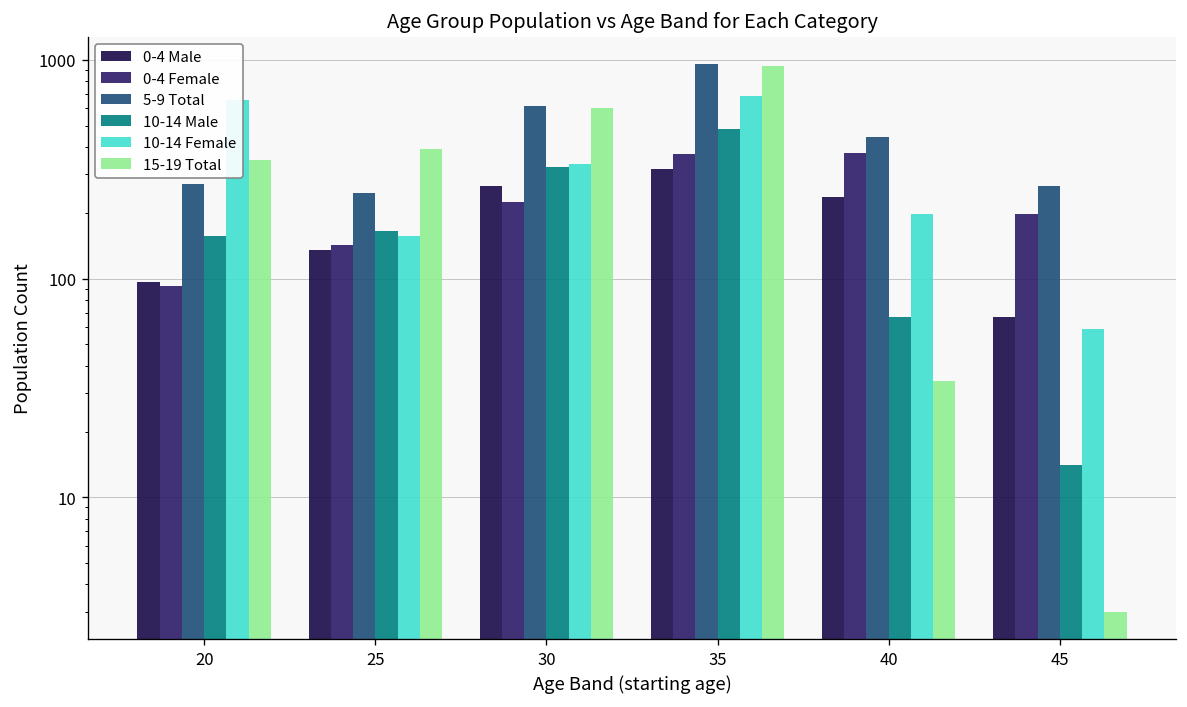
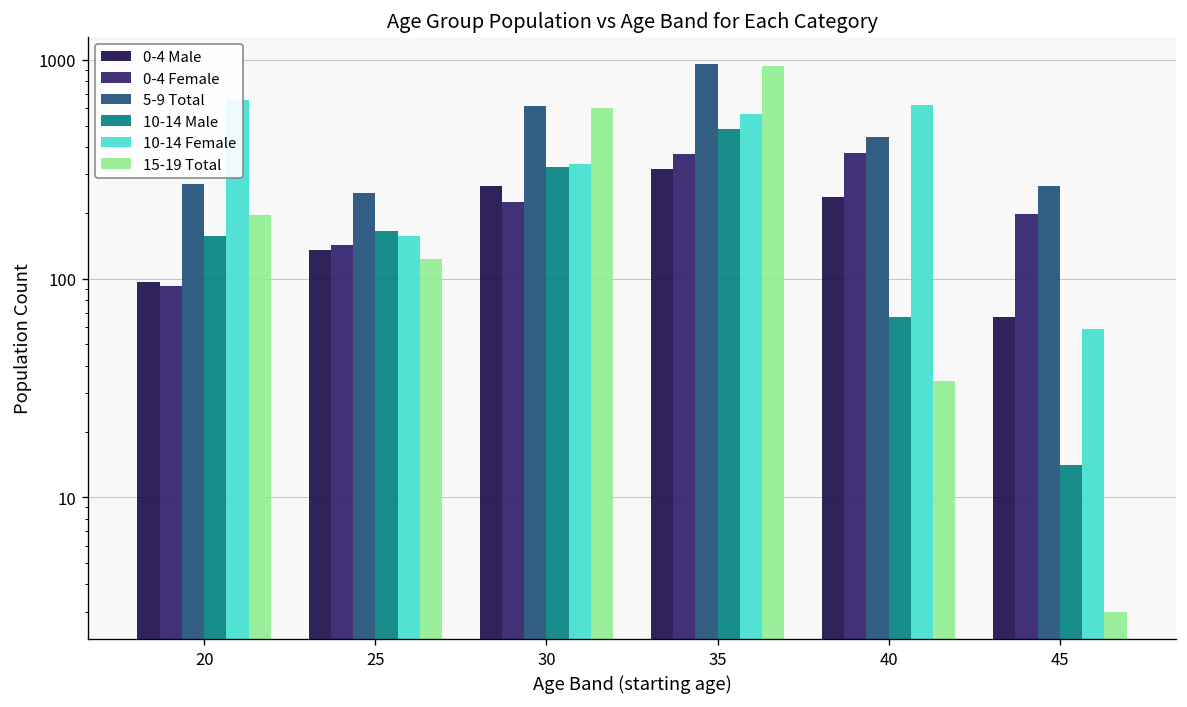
15-19 Total, 20: 350 -> 200
15-19 Total, 25: 390 -> 120
10-14 Female, 35: 680 -> 560
10-14 Female, 40: 200 -> 620
